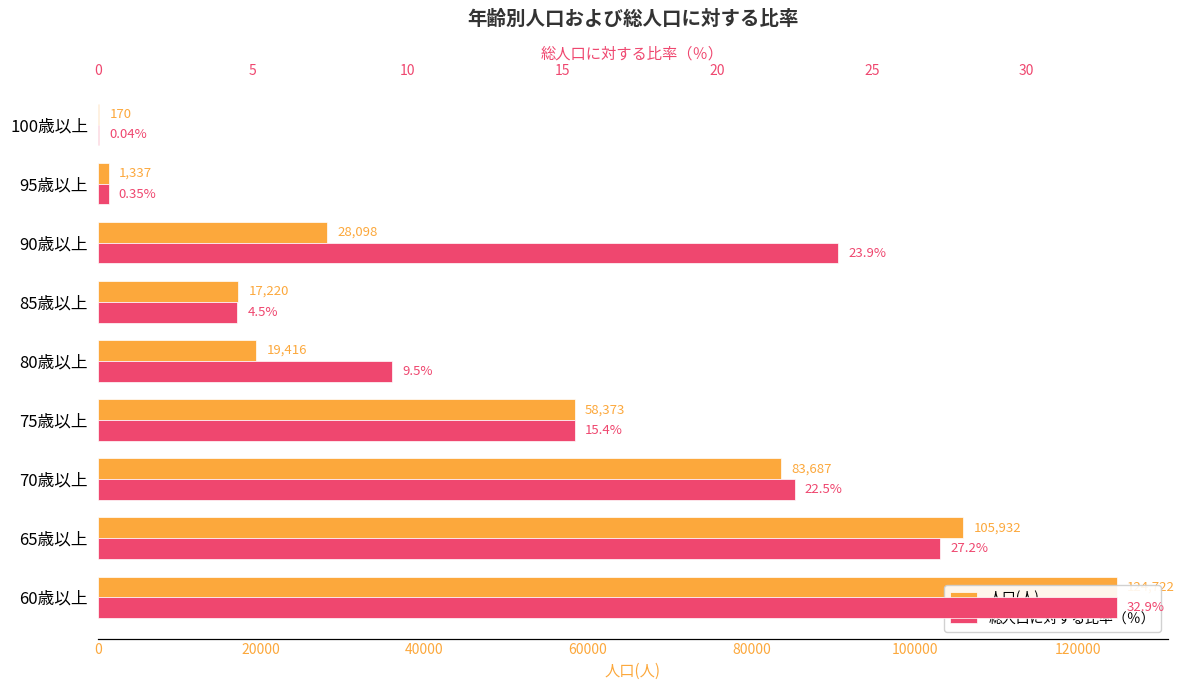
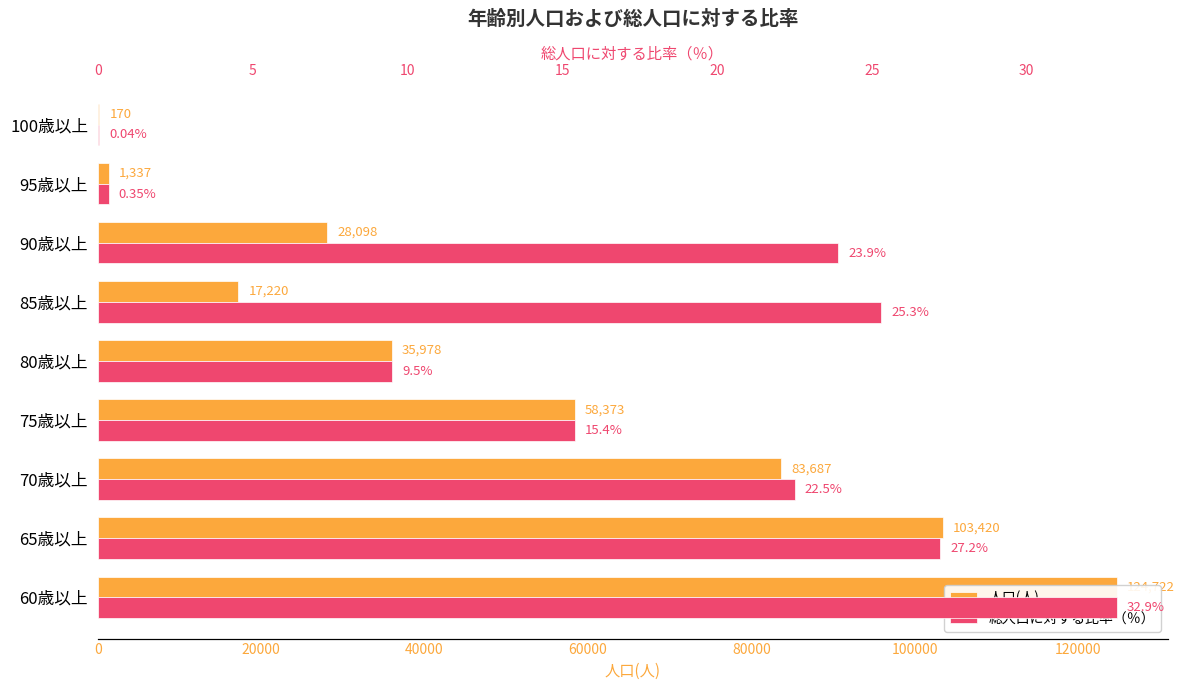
人口(人), 80歳以上: 19,416 -> 35,978
人口(人), 65歳以上: 105,932 -> 103,420
総人口に対する比率（％）, 85歳以上: 4.5% -> 25.3%
